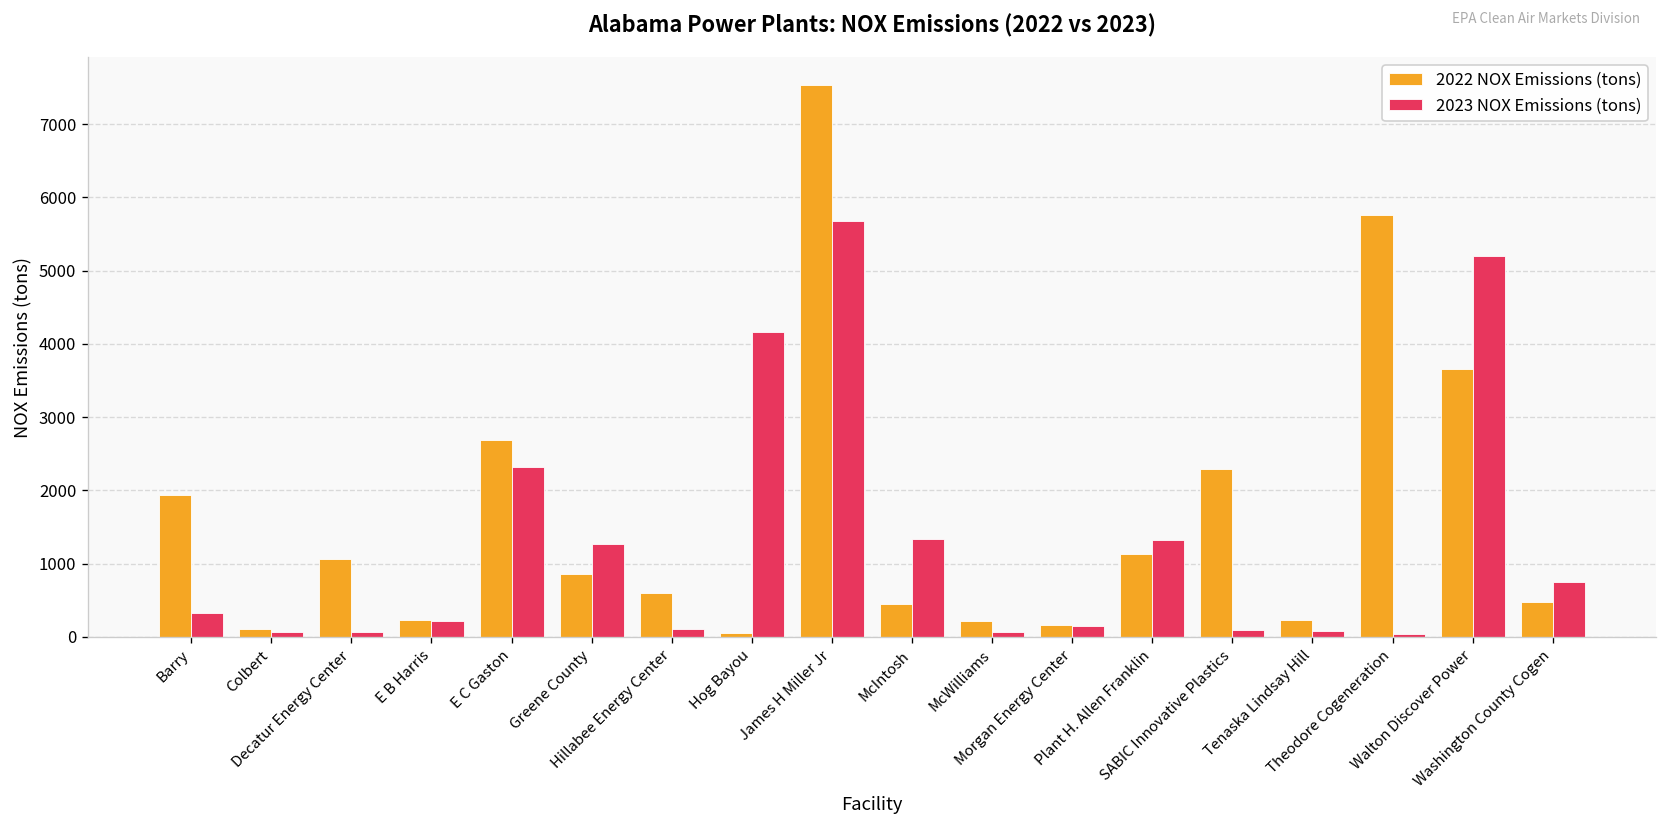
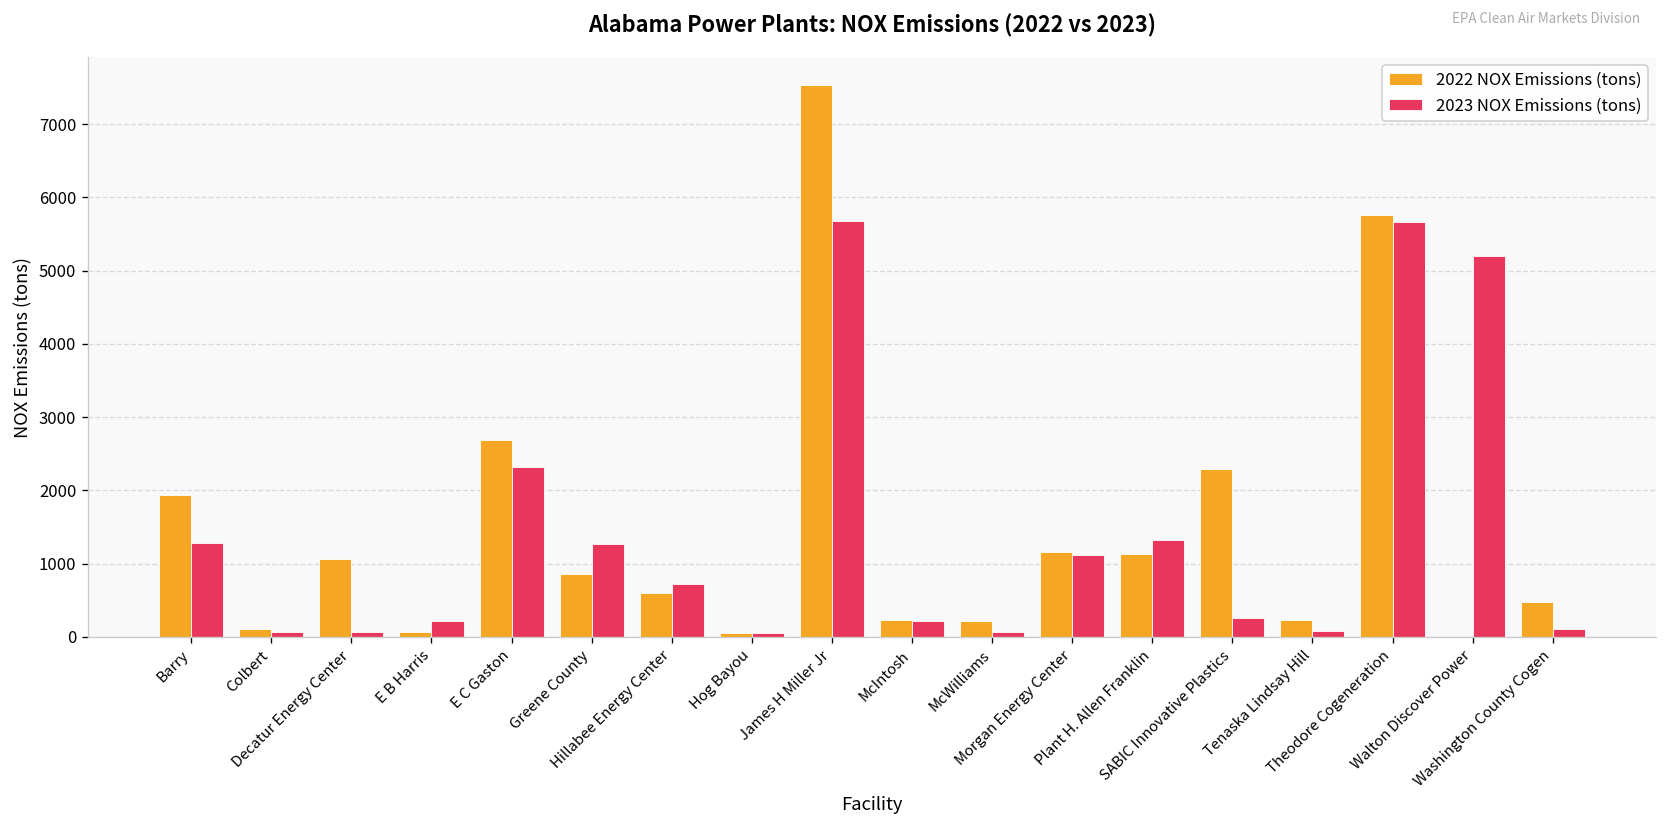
2023 NOX Emissions (tons), Barry: 300 -> 1300
2022 NOX Emissions (tons), E B Harris: 200 -> 100
2023 NOX Emissions (tons), Hillabee Energy Center: 100 -> 700
2023 NOX Emissions (tons), Hog Bayou: 4200 -> 100
2022 NOX Emissions (tons), McIntosh: 400 -> 200
2023 NOX Emissions (tons), McIntosh: 1300 -> 200
2022 NOX Emissions (tons), Morgan Energy Center: 200 -> 1200
2023 NOX Emissions (tons), Morgan Energy Center: 100 -> 1100
2023 NOX Emissions (tons), SABIC Innovative Plastics: 100 -> 300
2023 NOX Emissions (tons), Theodore Cogeneration: 0 -> 5700
2022 NOX Emissions (tons), Walton Discover Power: 3700 -> 0
2023 NOX Emissions (tons), Washington County Cogen: 800 -> 100
